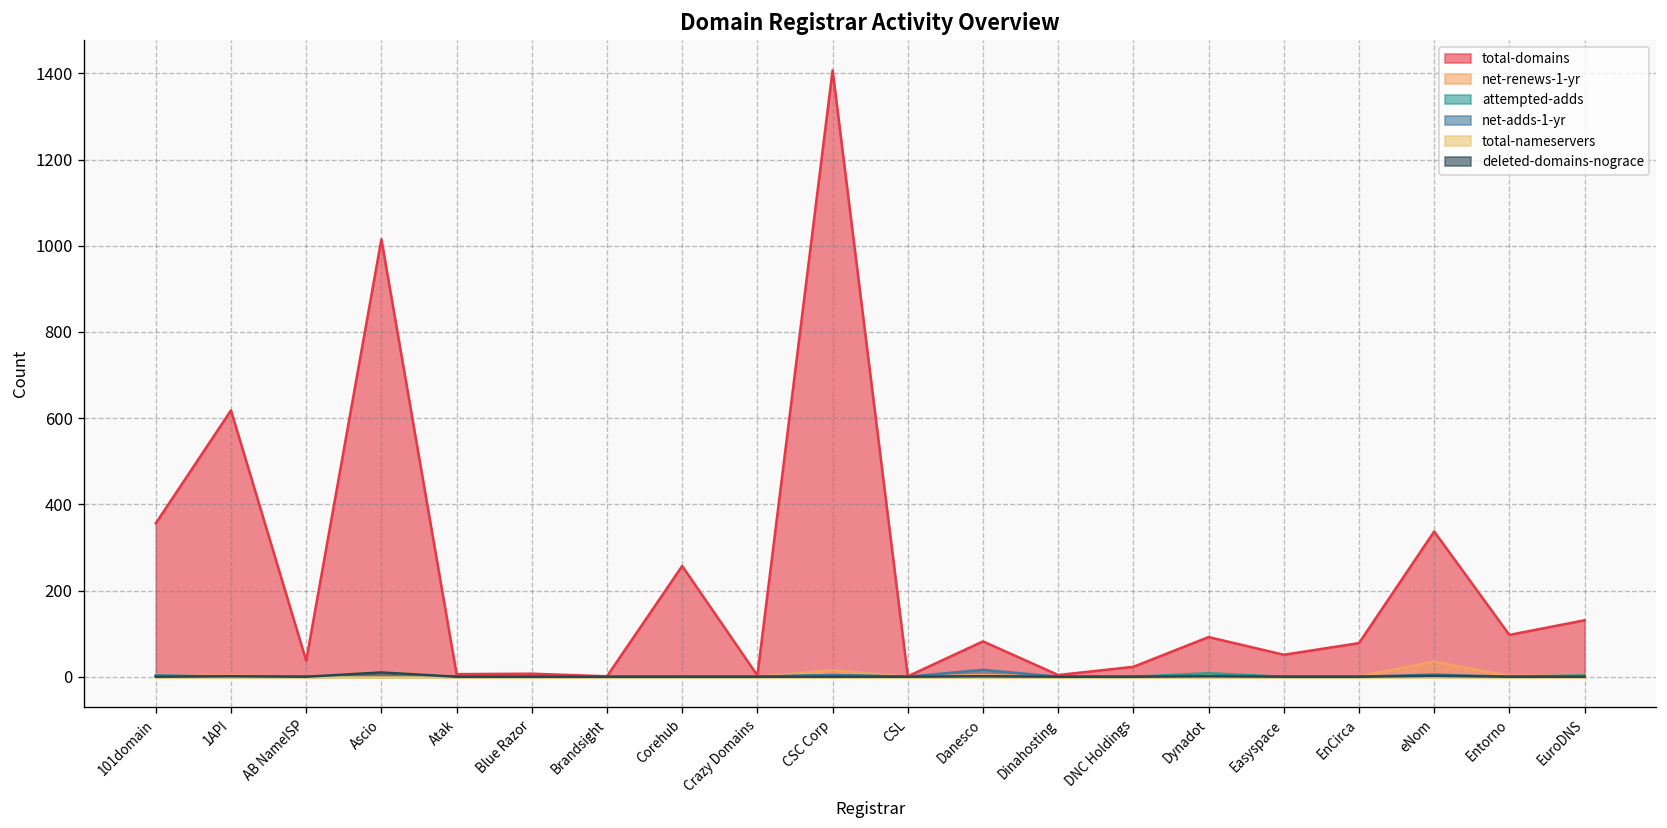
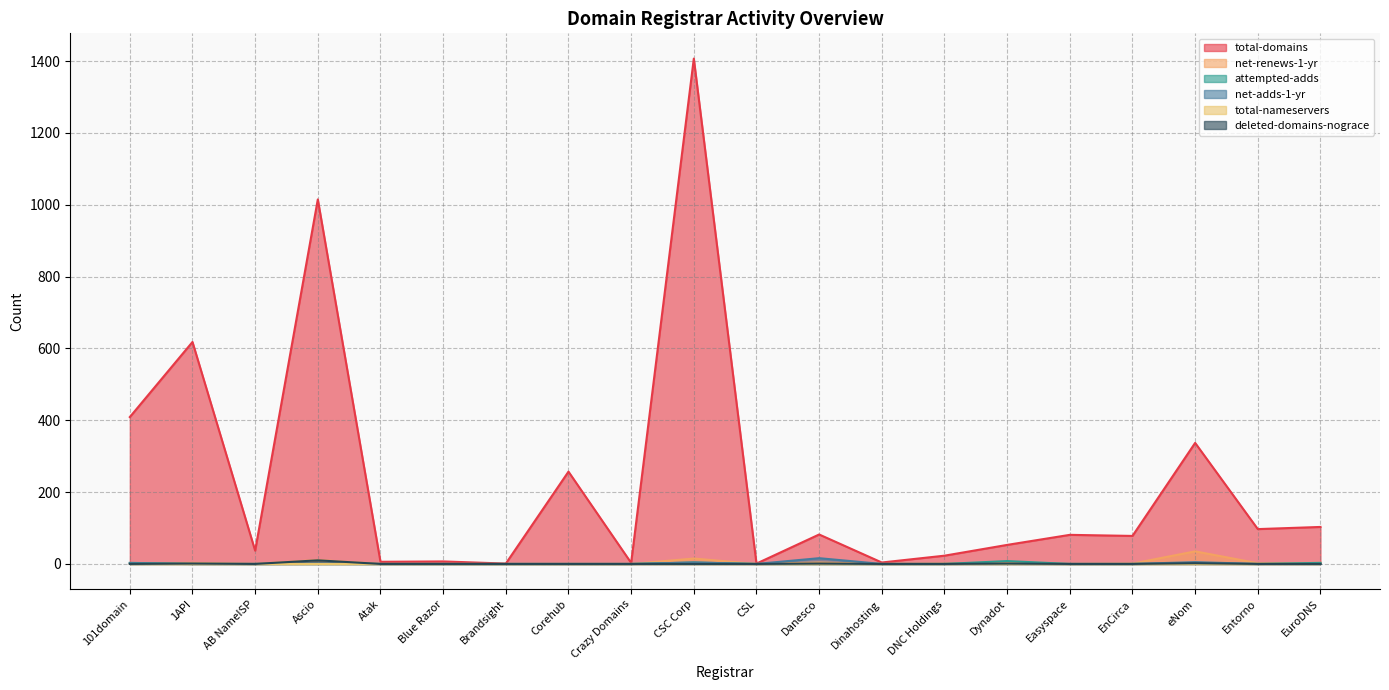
total-domains, 101domain: 360 -> 410
total-domains, Dynadot: 90 -> 50
total-domains, Easyspace: 50 -> 80
total-domains, EuroDNS: 130 -> 100
